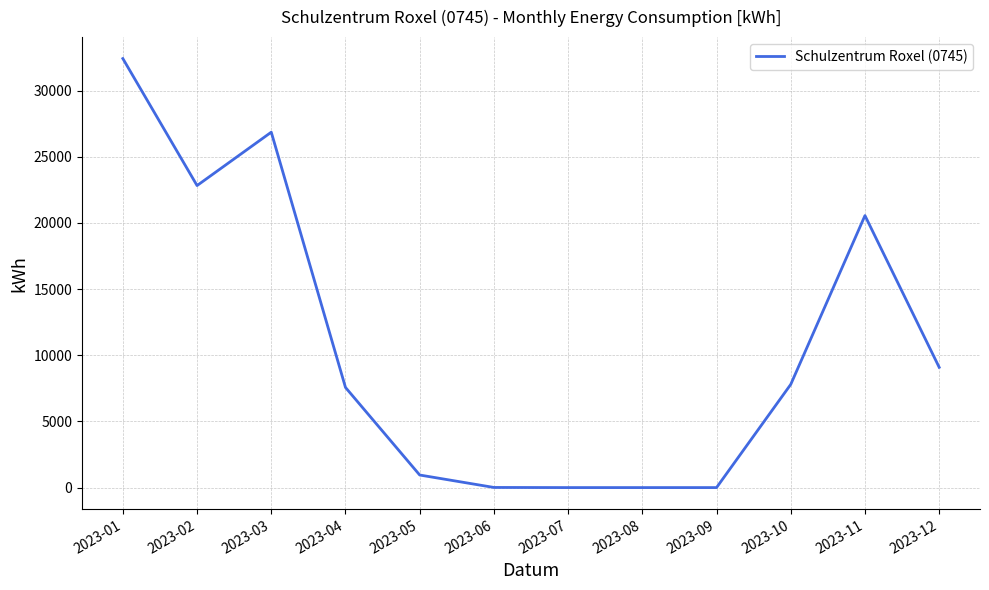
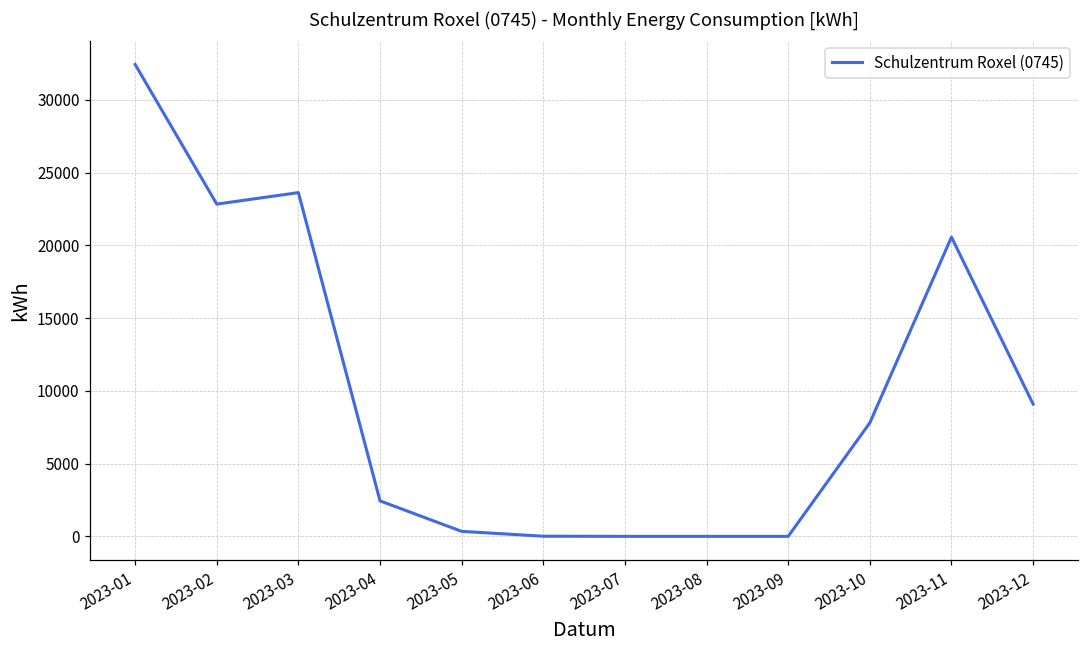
2023-03: 26900 -> 23600
2023-04: 7600 -> 2400
2023-05: 1000 -> 300
